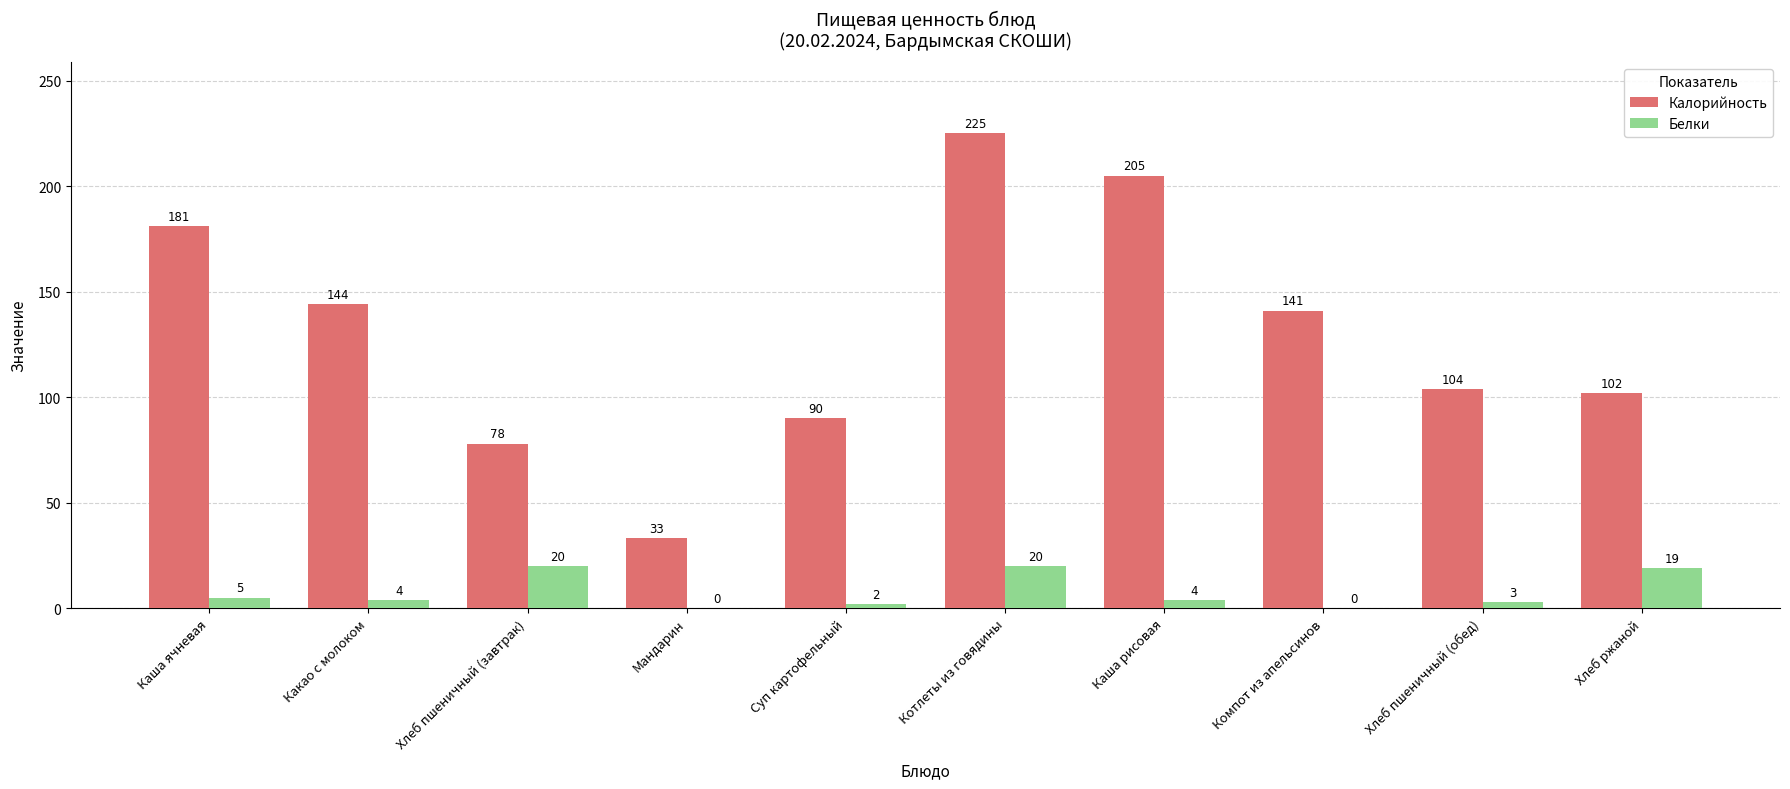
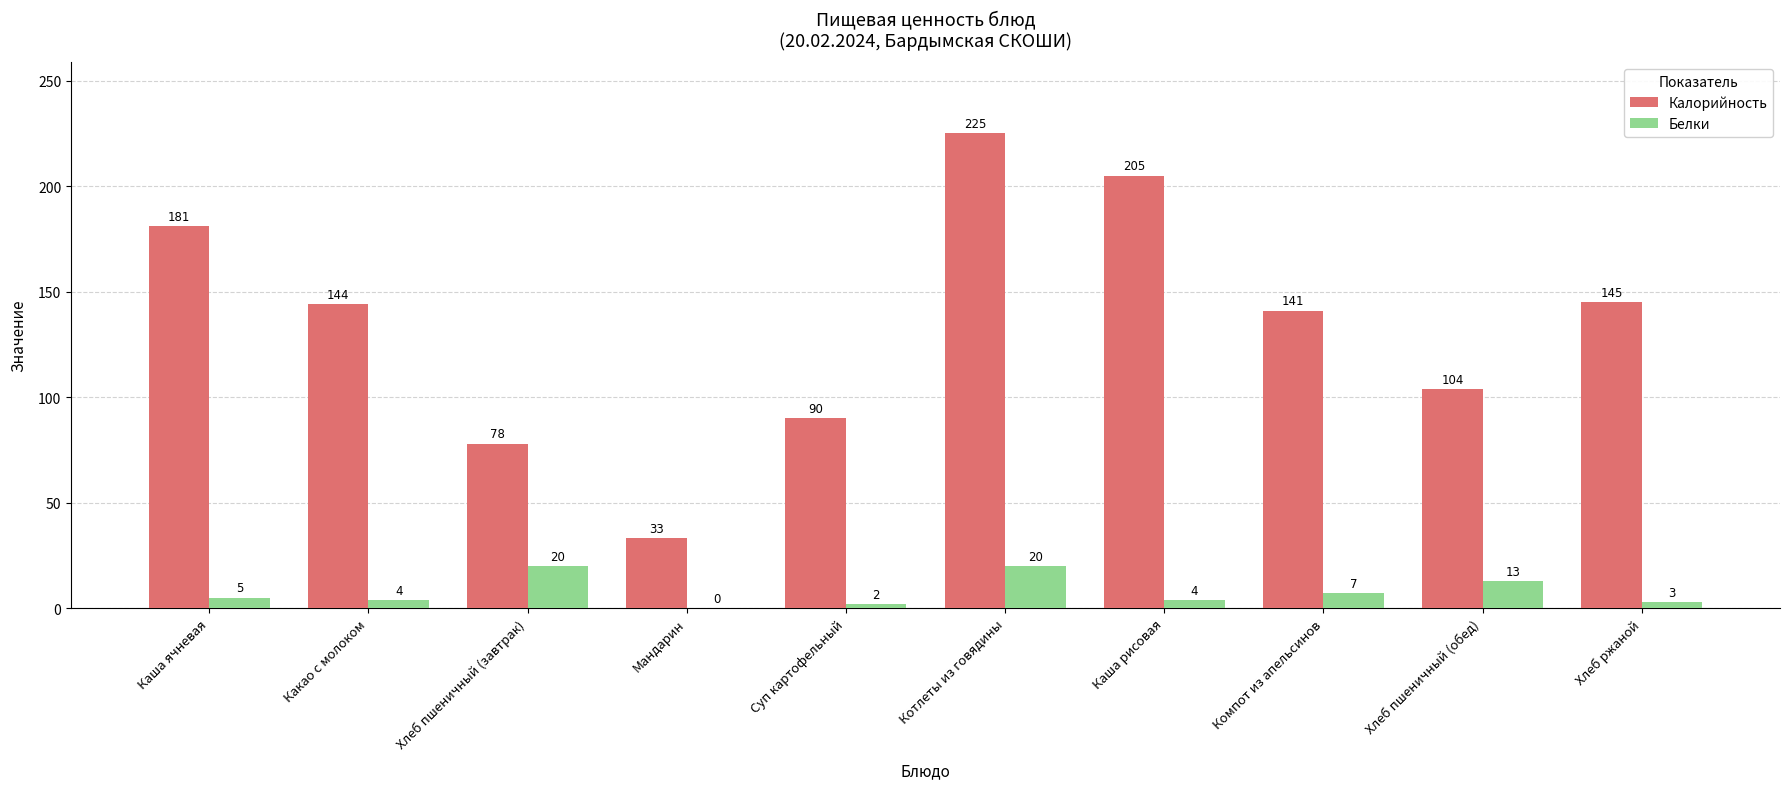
Белки, Компот из апельсинов: 0 -> 7
Белки, Хлеб пшеничный (обед): 3 -> 13
Калорийность, Хлеб ржаной: 102 -> 145
Белки, Хлеб ржаной: 19 -> 3
